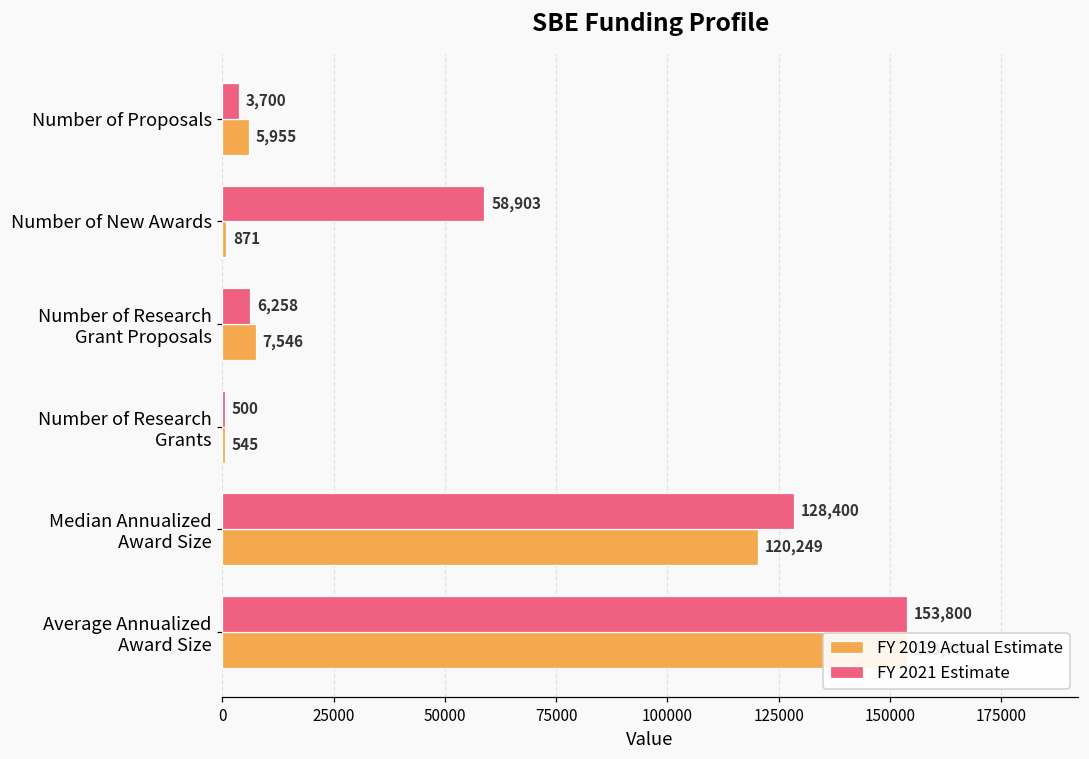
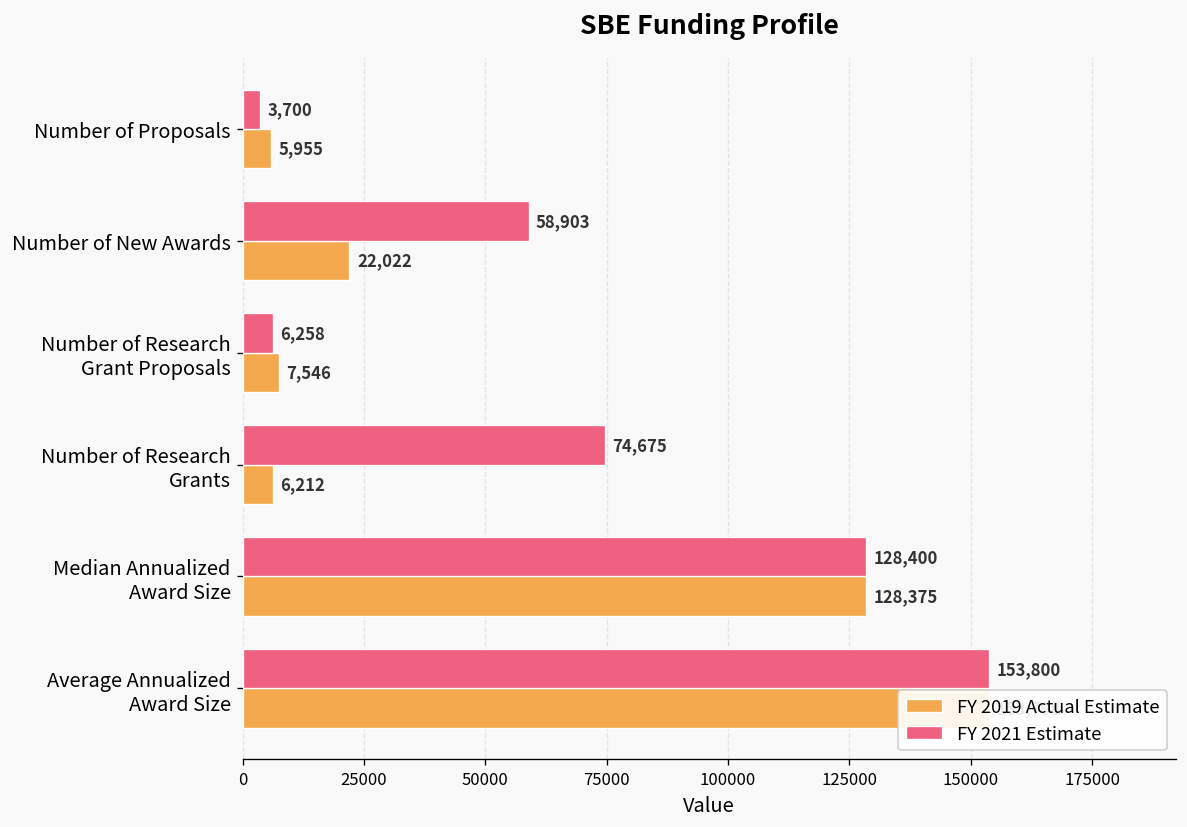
FY 2019 Actual Estimate, Number of New Awards: 871 -> 22,022
FY 2021 Estimate, Number of Research Grants: 500 -> 74,675
FY 2019 Actual Estimate, Number of Research Grants: 545 -> 6,212
FY 2019 Actual Estimate, Median Annualized Award Size: 120,249 -> 128,375
